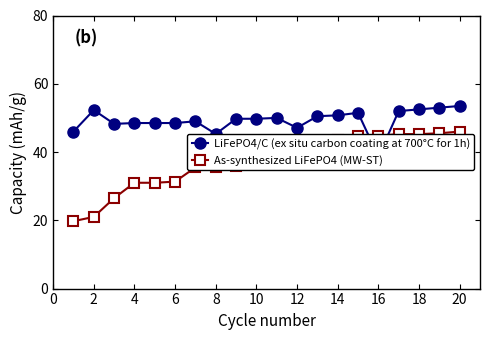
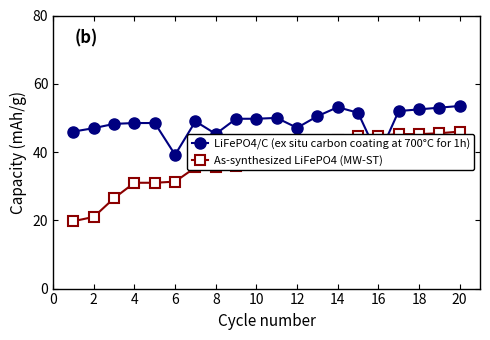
LiFePO4/C (ex situ carbon coating at 700°C for 1h), 2: 52 -> 47
LiFePO4/C (ex situ carbon coating at 700°C for 1h), 6: 49 -> 39
LiFePO4/C (ex situ carbon coating at 700°C for 1h), 14: 51 -> 53
